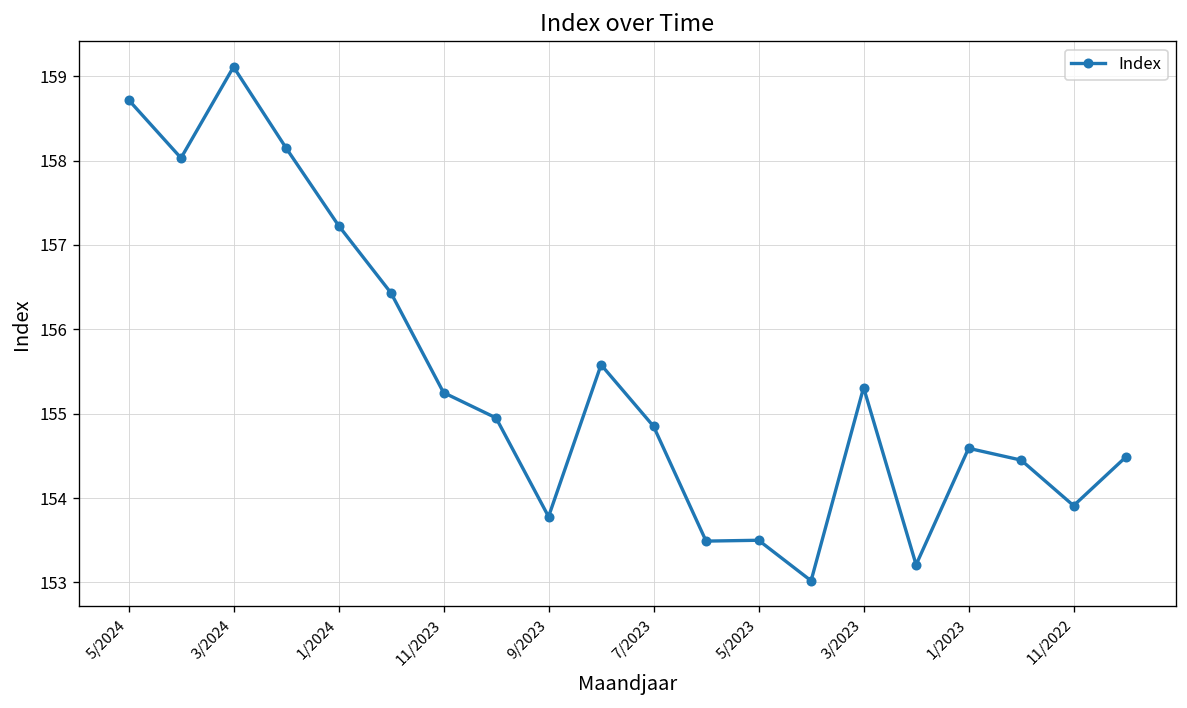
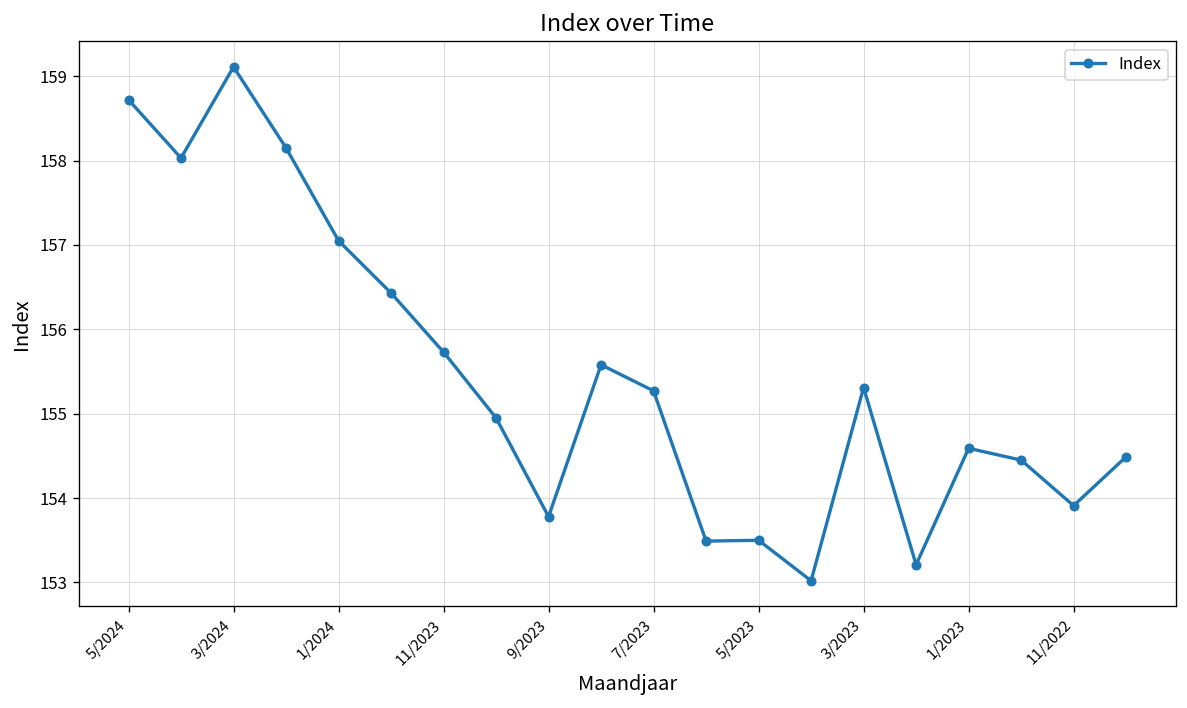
1/2024: 157.2 -> 157.1
11/2023: 155.3 -> 155.7
7/2023: 154.9 -> 155.3
